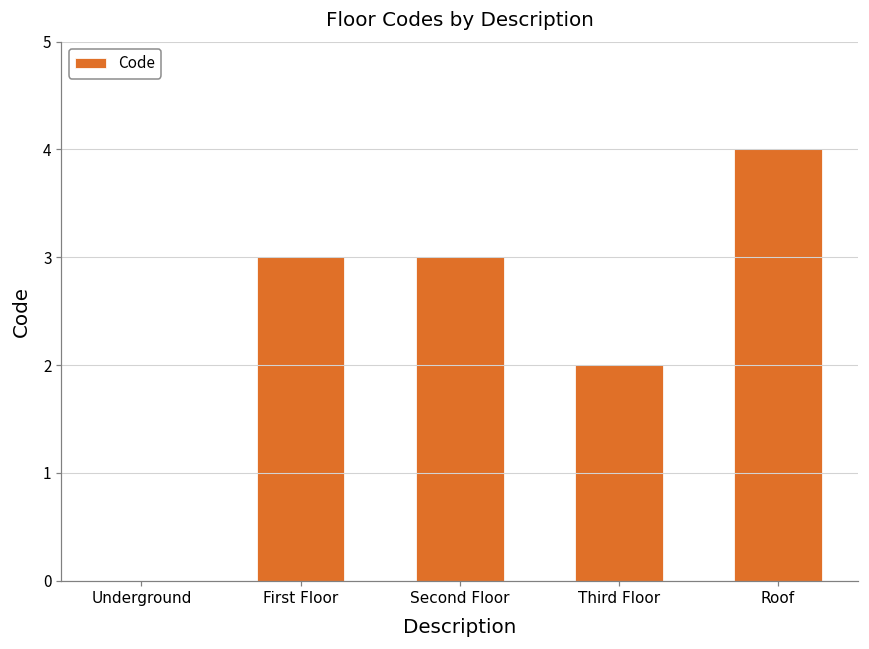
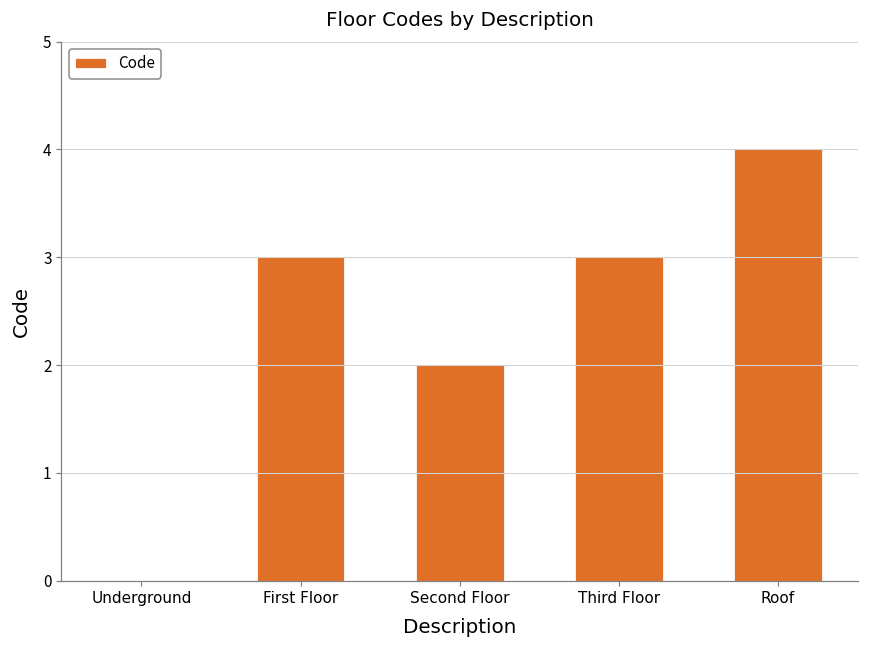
Second Floor: 3 -> 2
Third Floor: 2 -> 3
